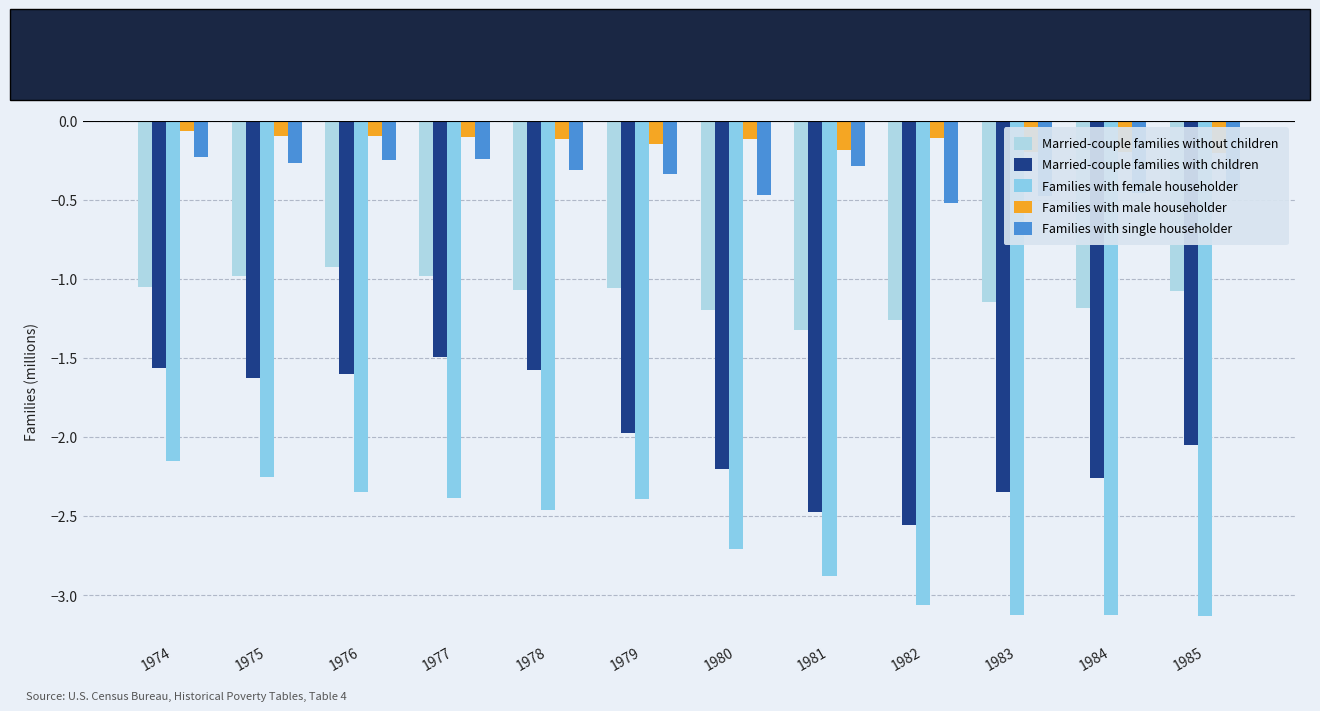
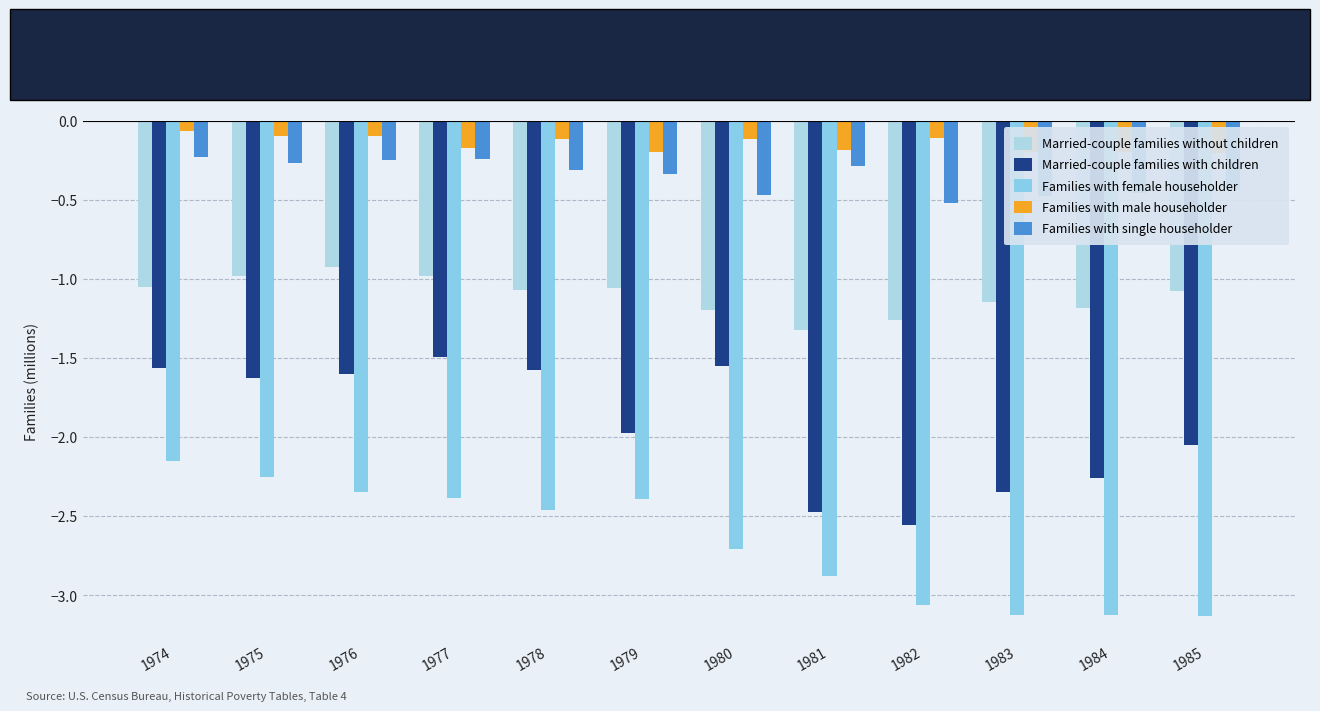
Families with male householder, 1977: -0.10 -> -0.17
Families with male householder, 1979: -0.14 -> -0.19
Married-couple families with children, 1980: -2.20 -> -1.55
